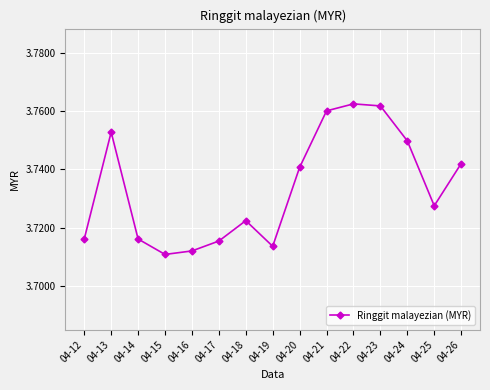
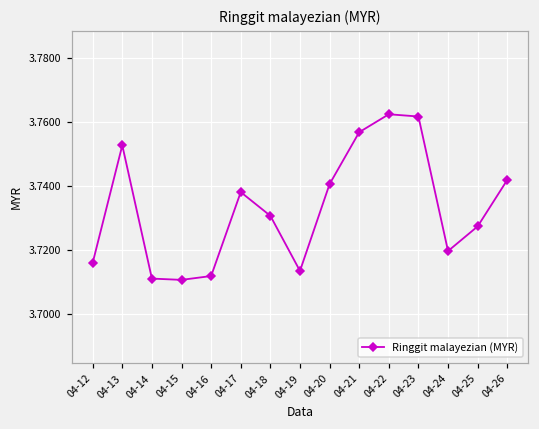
04-14: 3.716 -> 3.711
04-17: 3.715 -> 3.738
04-18: 3.722 -> 3.731
04-21: 3.760 -> 3.757
04-24: 3.750 -> 3.720
